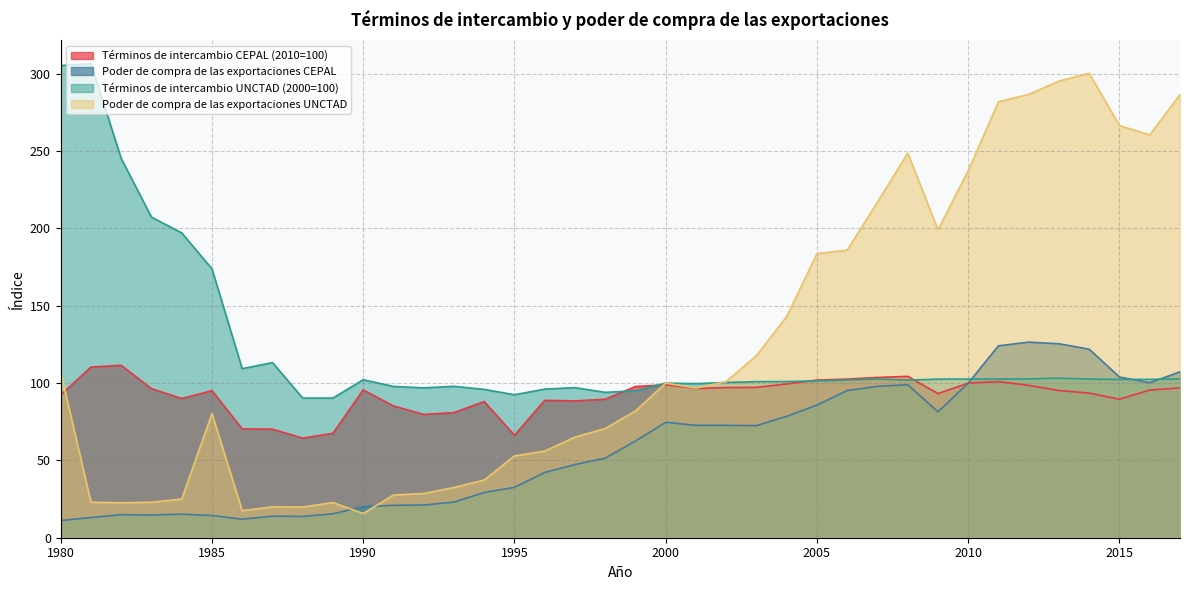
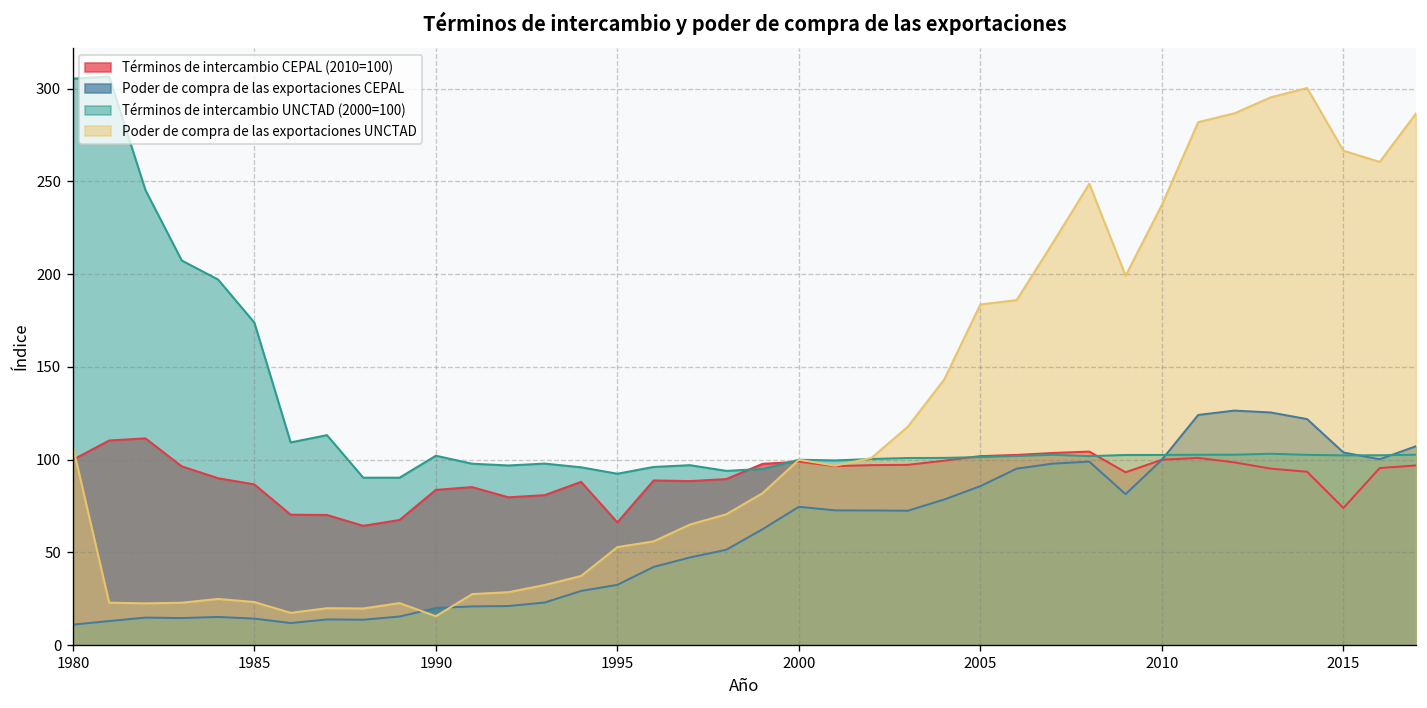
Términos de intercambio CEPAL (2010=100), 1980: 92 -> 100
Términos de intercambio CEPAL (2010=100), 1985: 95 -> 87
Poder de compra de las exportaciones UNCTAD, 1985: 80 -> 23
Términos de intercambio CEPAL (2010=100), 1990: 96 -> 84
Términos de intercambio CEPAL (2010=100), 2015: 90 -> 74
